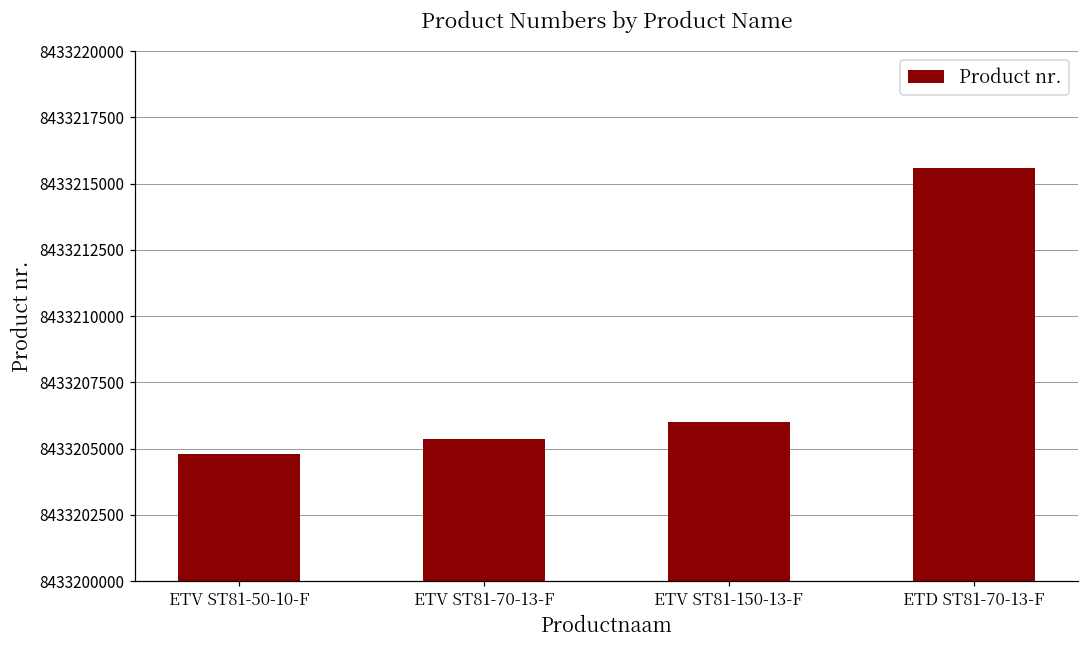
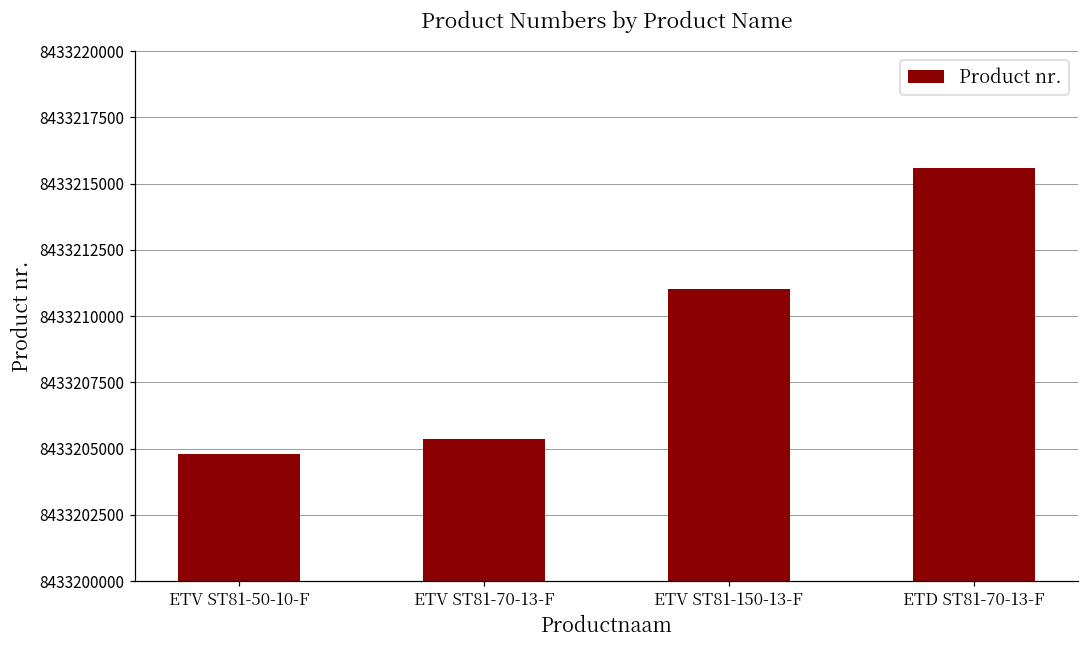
ETV ST81-150-13-F: 8433206000 -> 8433211000
